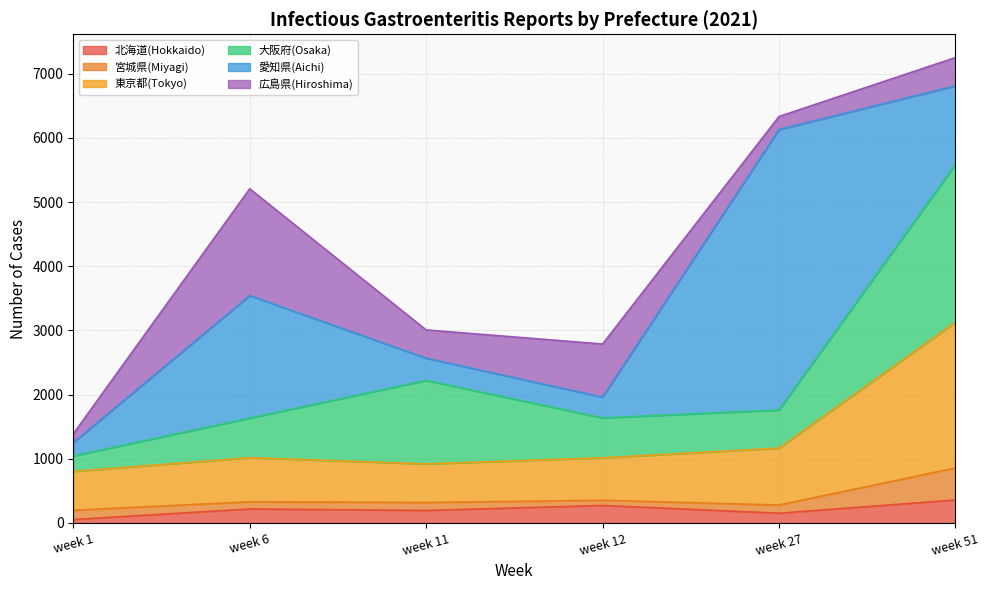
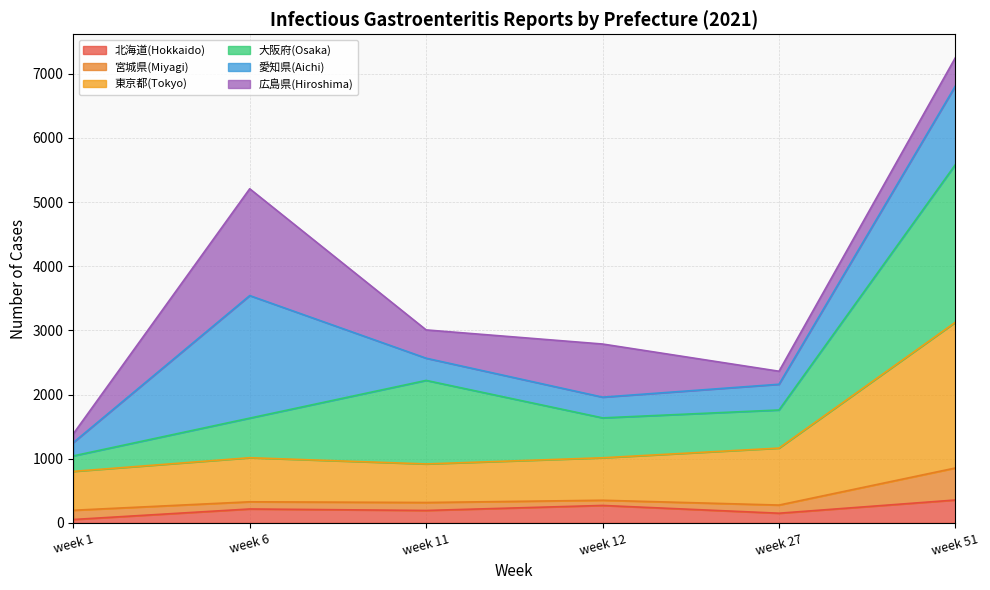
愛知県(Aichi), week 27: 4400 -> 400
